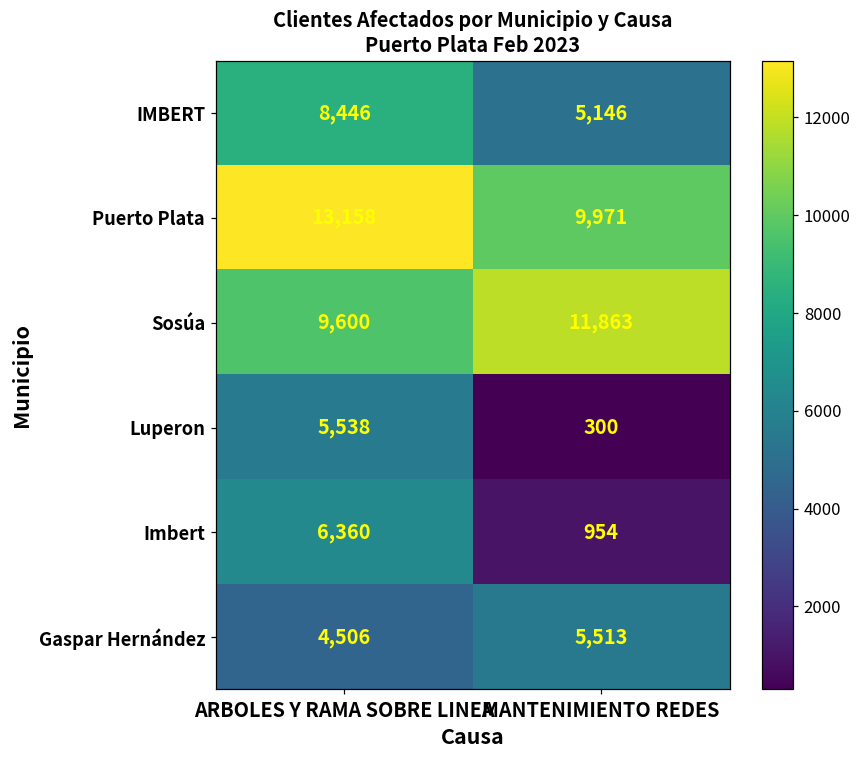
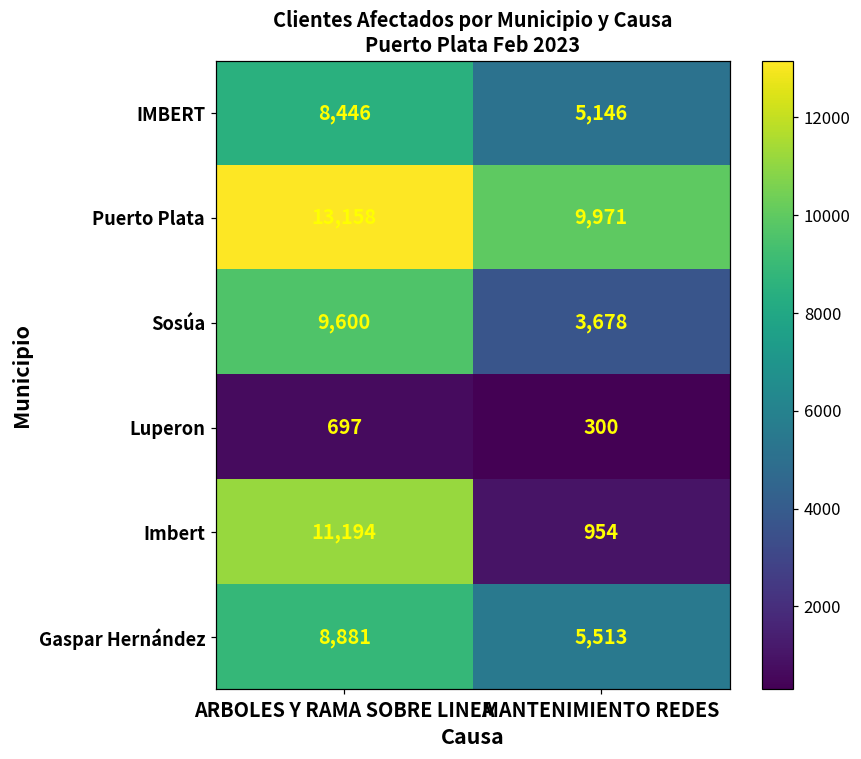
Sosúa, MANTENIMIENTO REDES: 11,863 -> 3,678
Luperon, ARBOLES Y RAMA SOBRE LINEA: 5,538 -> 697
Imbert, ARBOLES Y RAMA SOBRE LINEA: 6,360 -> 11,194
Gaspar Hernández, ARBOLES Y RAMA SOBRE LINEA: 4,506 -> 8,881
